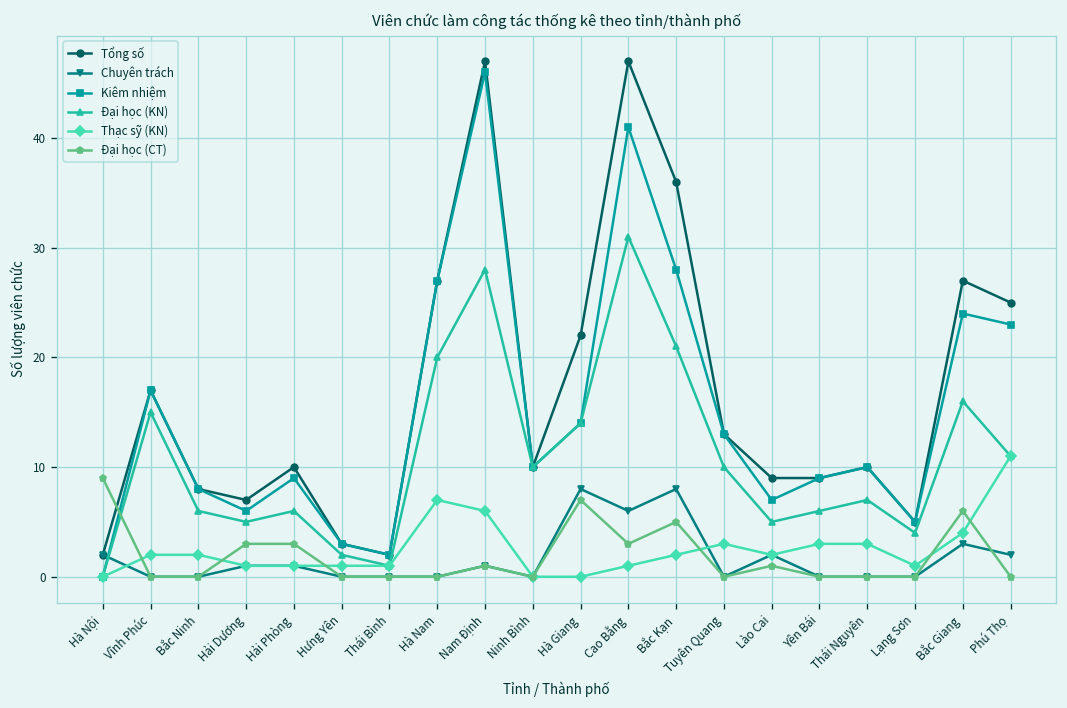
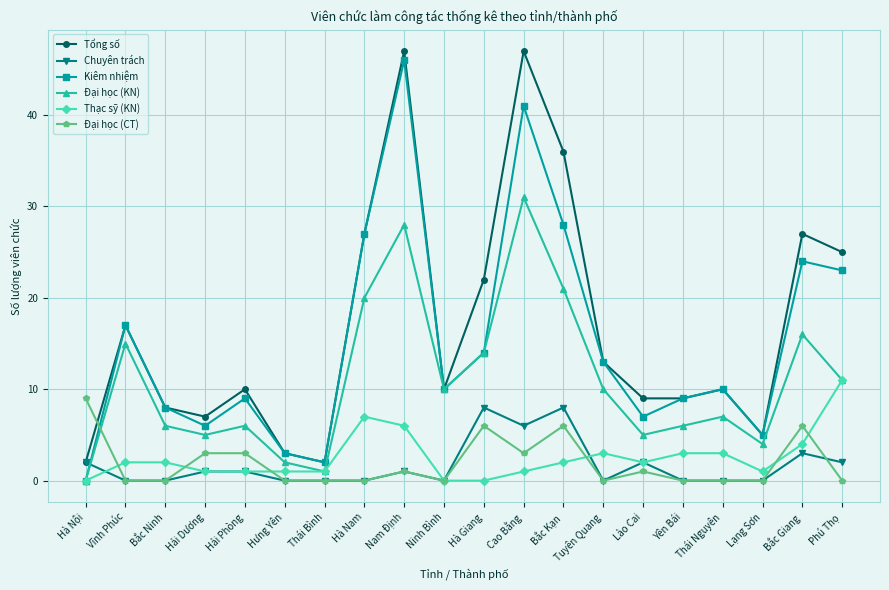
Đại học (CT), Hà Giang: 7 -> 6
Đại học (CT), Bắc Kạn: 5 -> 6
